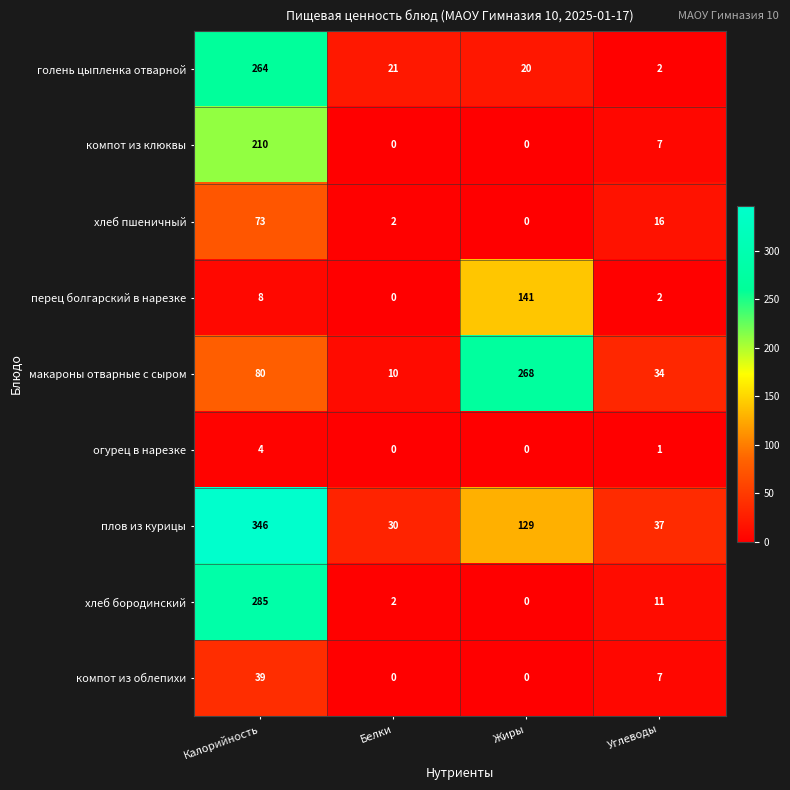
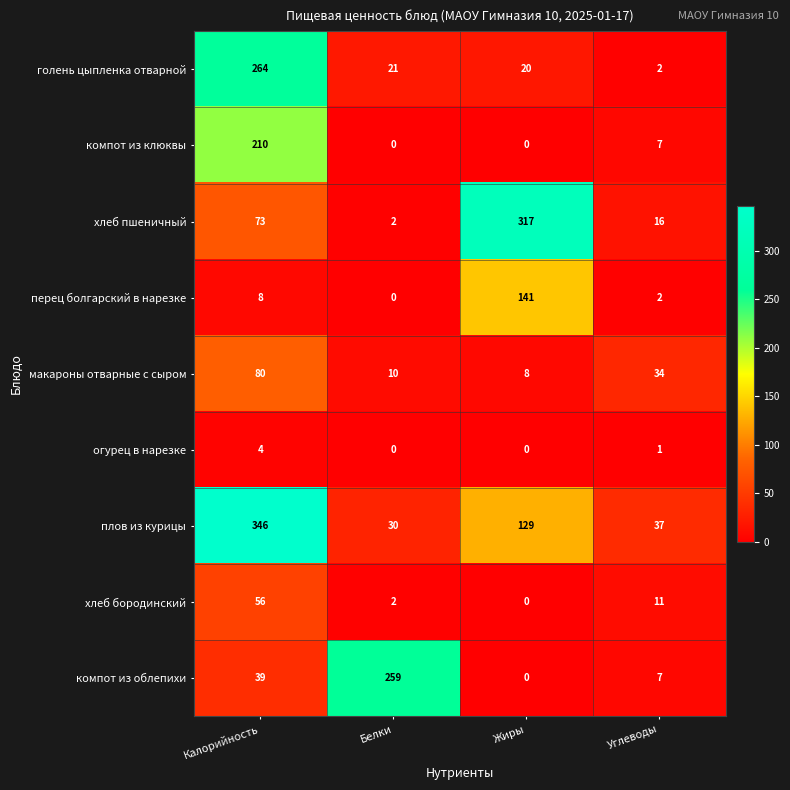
хлеб пшеничный, Жиры: 0 -> 317
макароны отварные с сыром, Жиры: 268 -> 8
хлеб бородинский, Калорийность: 285 -> 56
компот из облепихи, Белки: 0 -> 259
